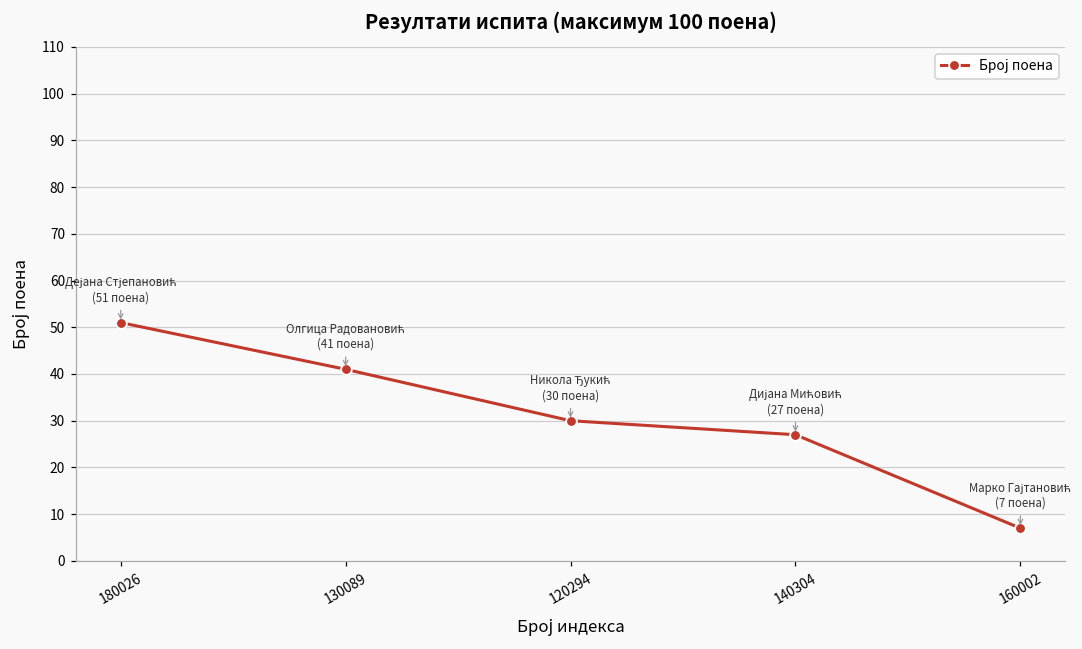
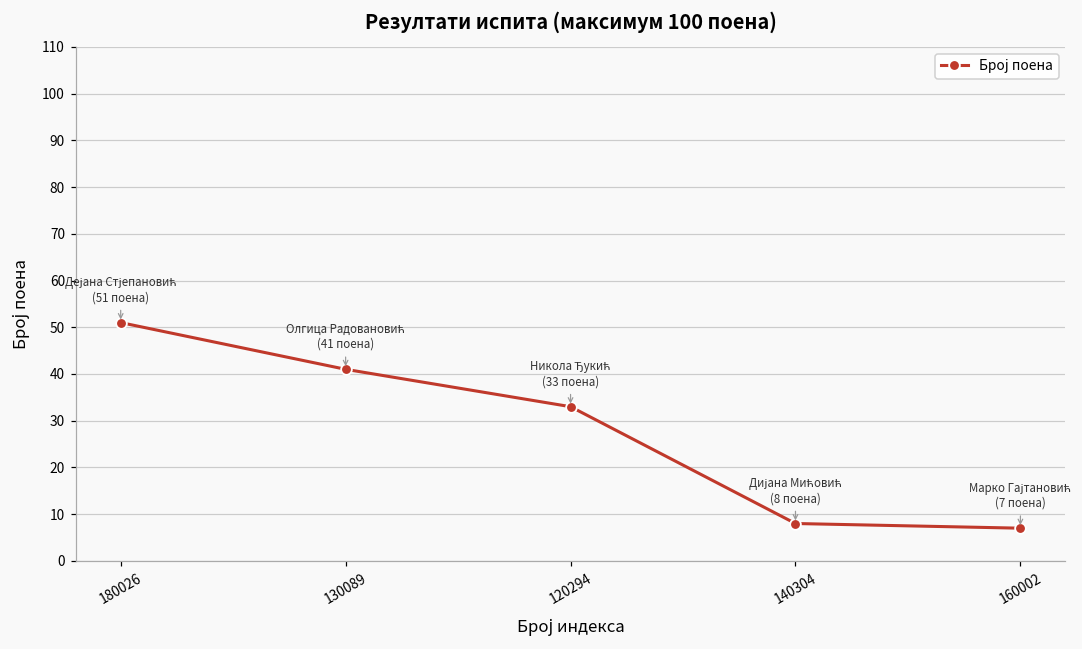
120294: (30 поена) -> (33 поена)
140304: (27 поена) -> (8 поена)
